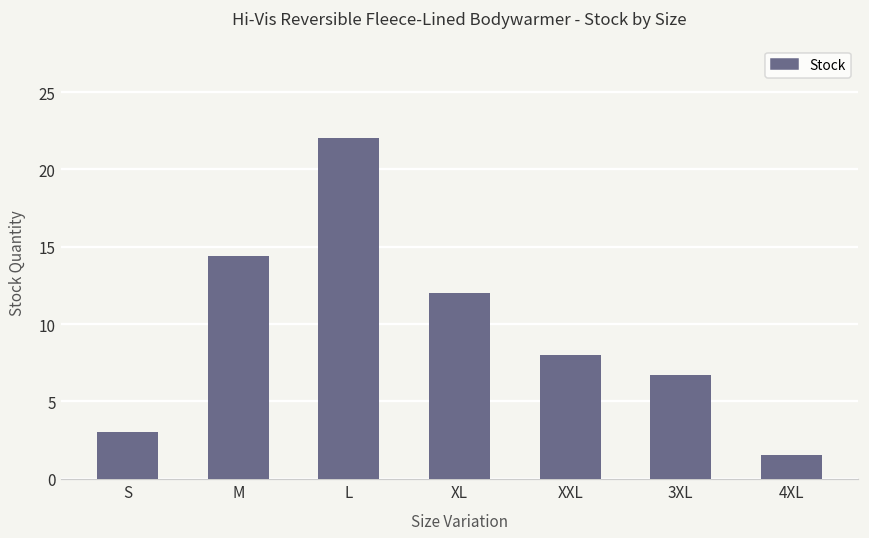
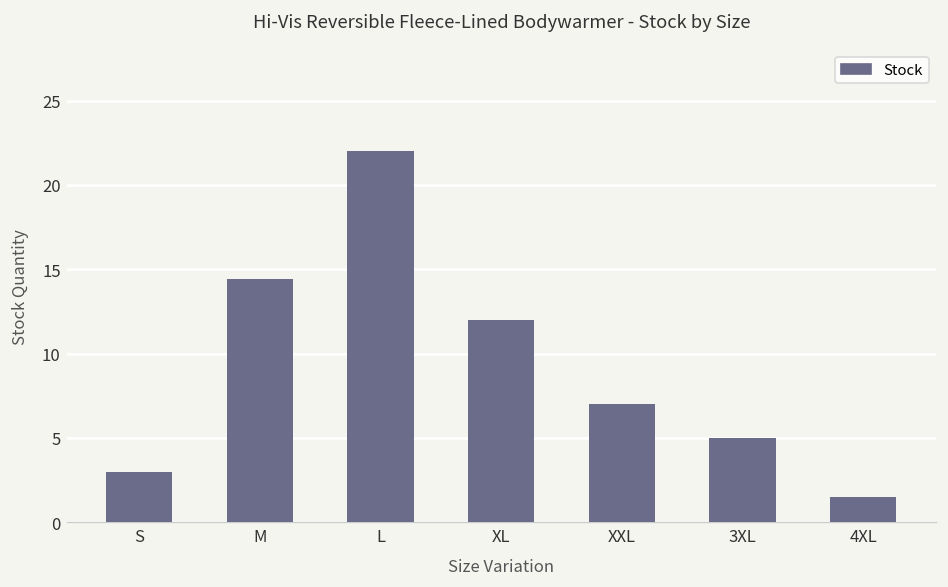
XXL: 8 -> 7
3XL: 6.7 -> 5.0
